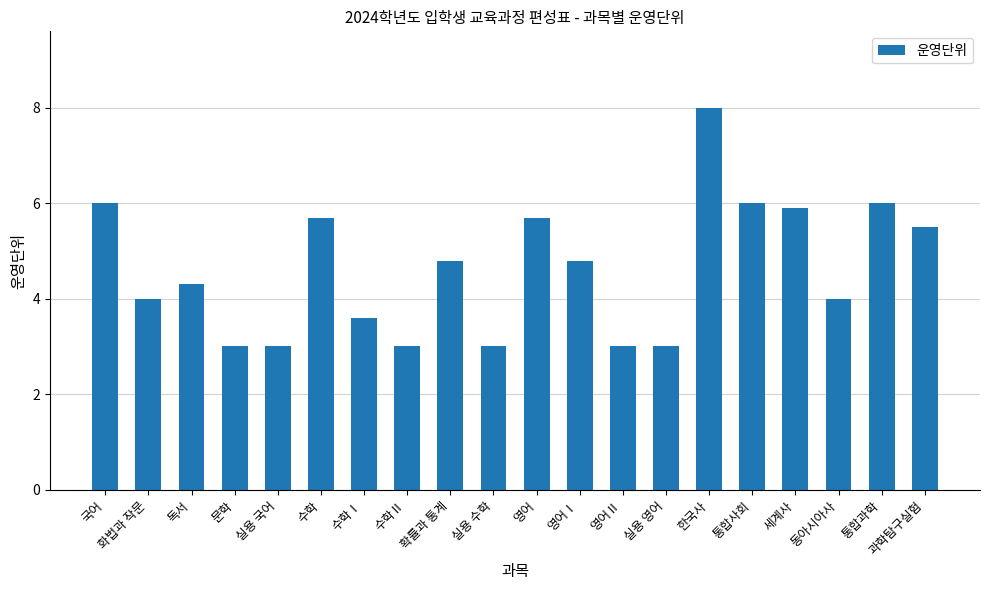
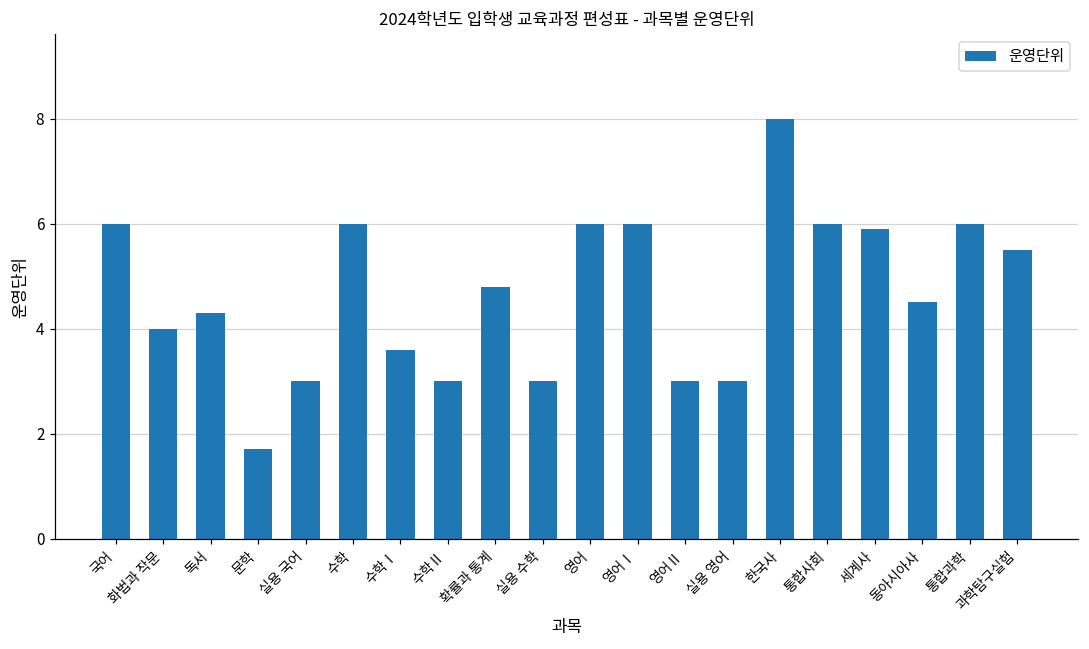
문학: 3.0 -> 1.7
수학: 5.7 -> 6.0
영어: 5.7 -> 6.0
영어Ⅰ: 4.8 -> 6.0
동아시아사: 4.0 -> 4.5
